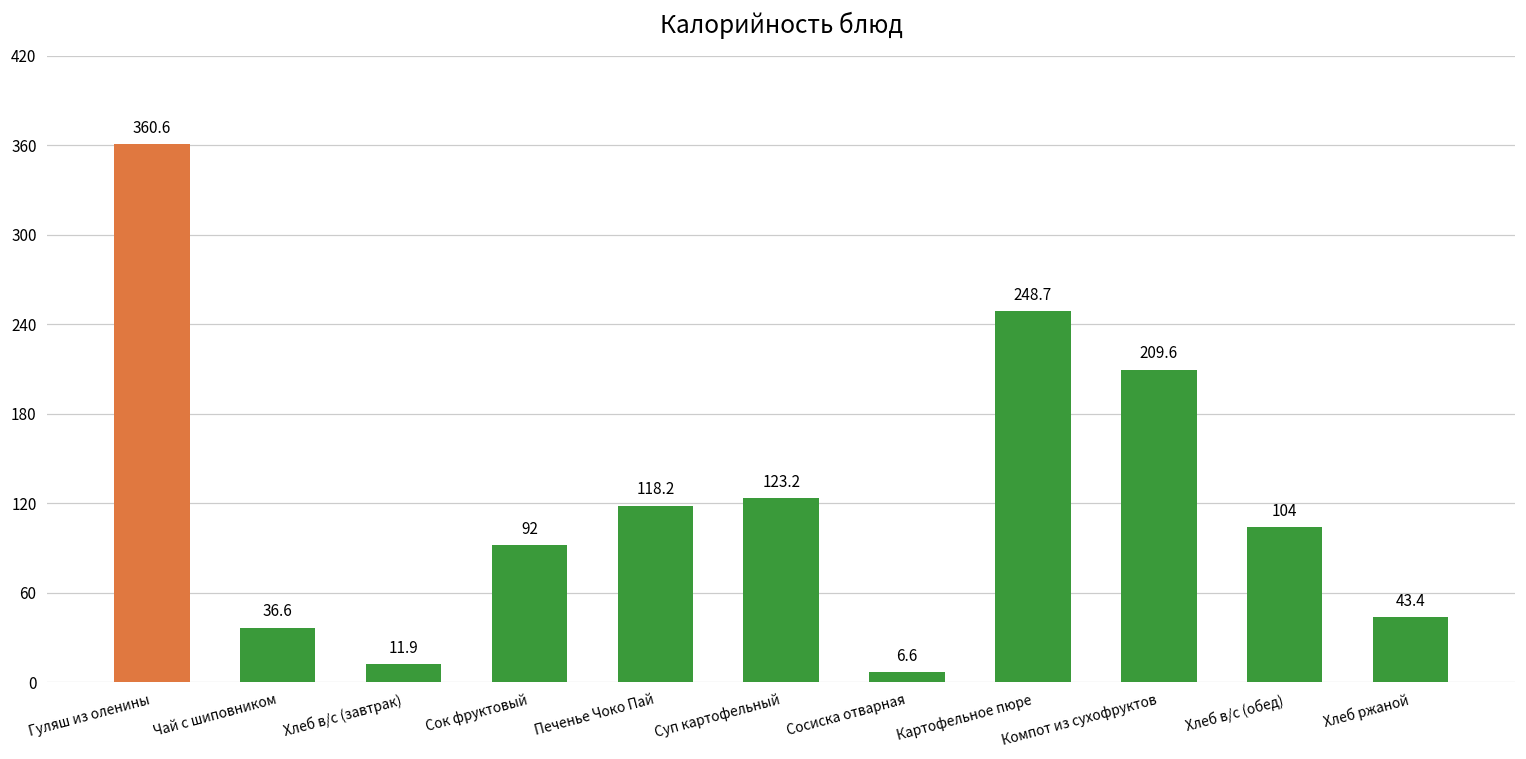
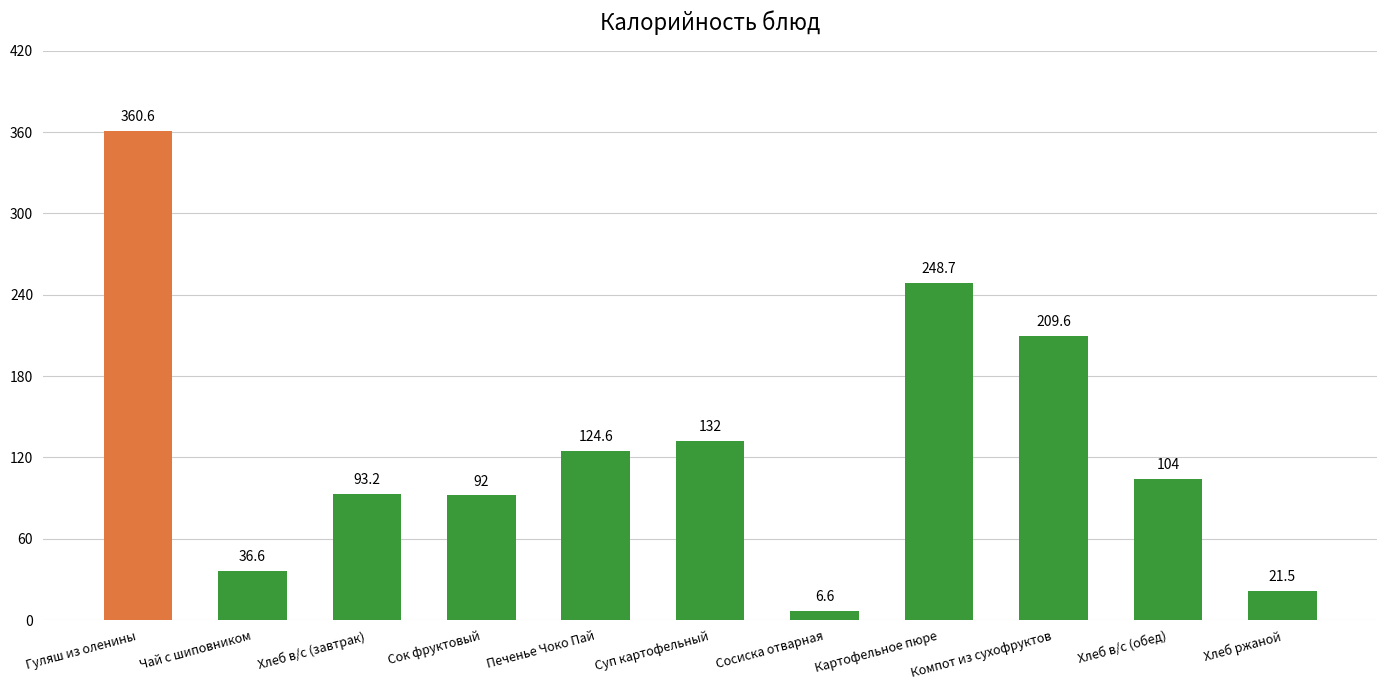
Хлеб в/с (завтрак): 11.9 -> 93.2
Печенье Чоко Пай: 118.2 -> 124.6
Суп картофельный: 123.2 -> 132
Хлеб ржаной: 43.4 -> 21.5
